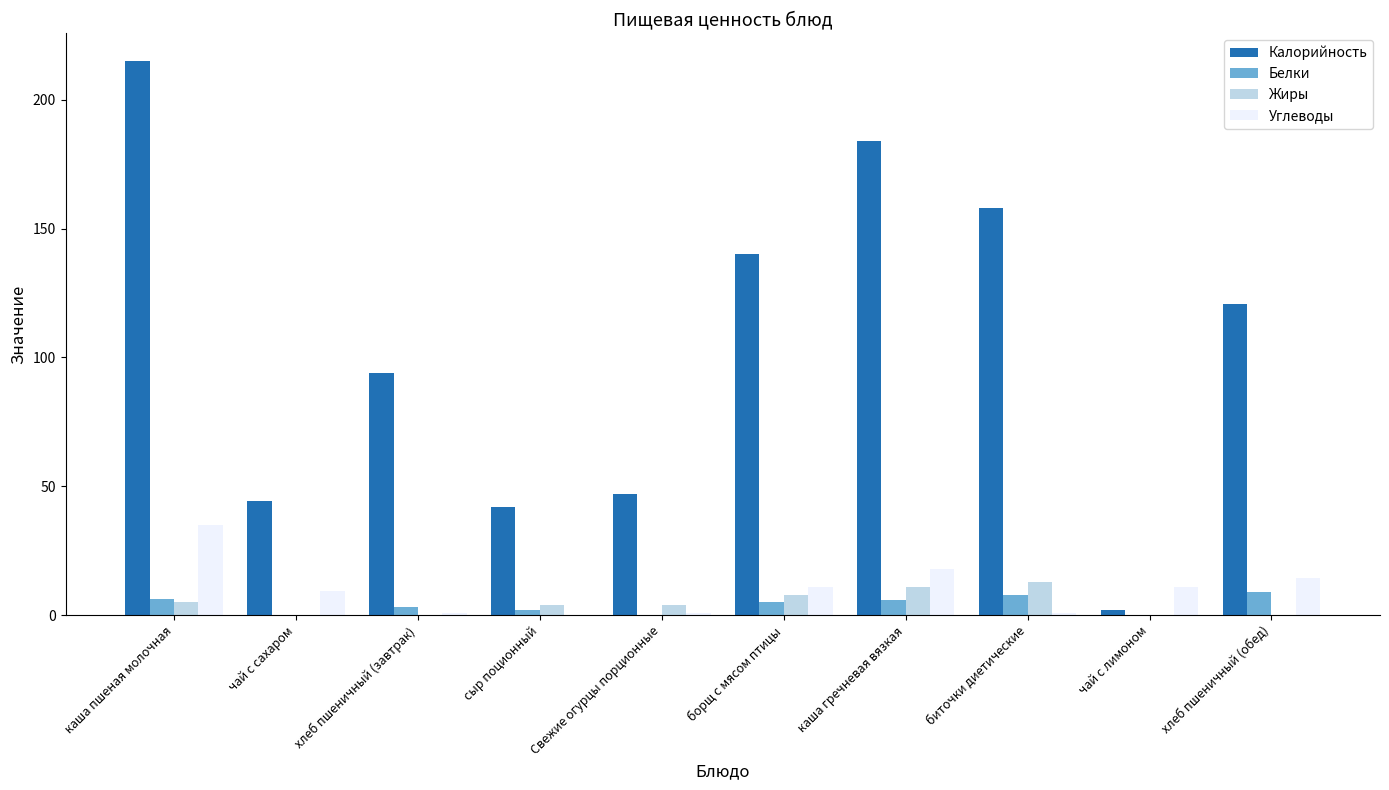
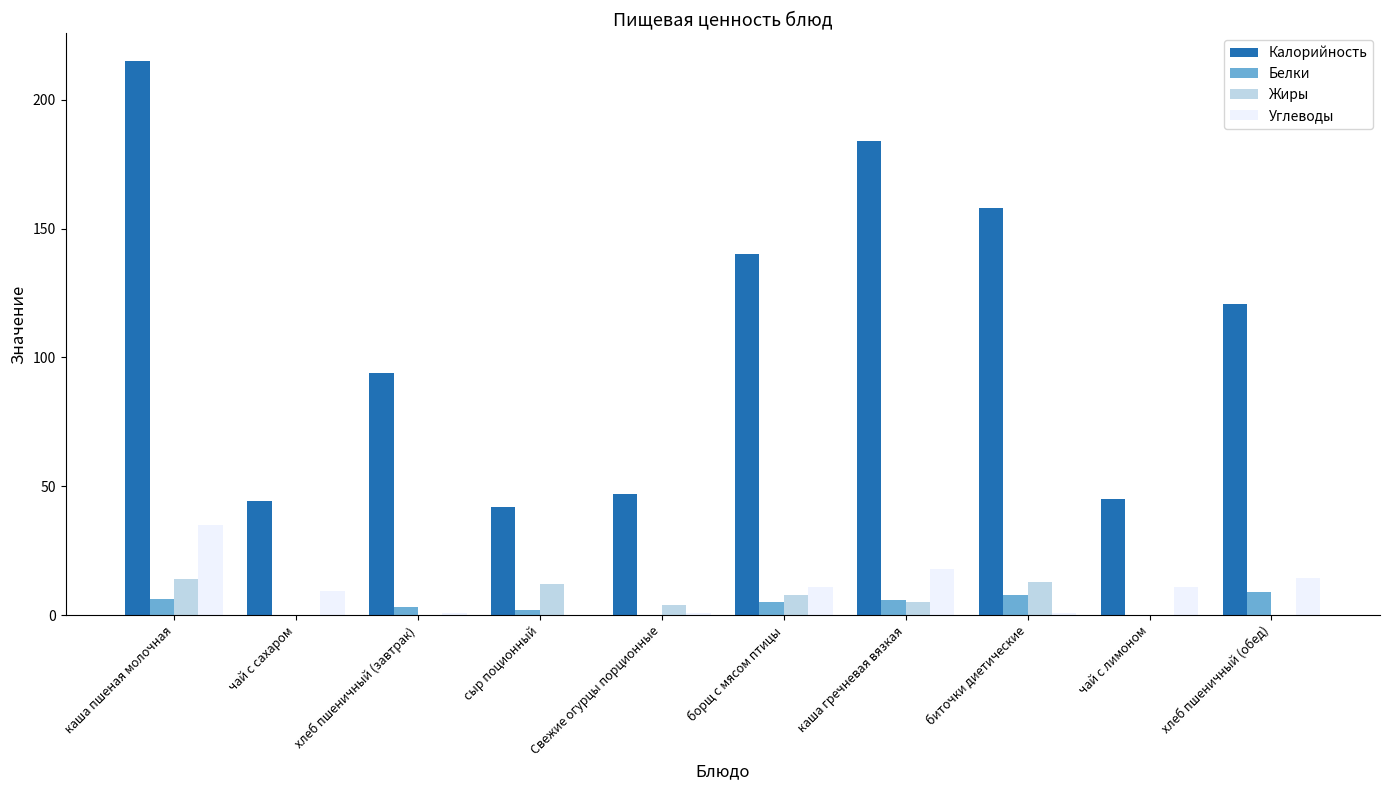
Жиры, каша пшеная молочная: 5 -> 14
Жиры, сыр поционный: 4 -> 12
Жиры, каша гречневая вязкая: 11 -> 5
Калорийность, чай с лимоном: 2 -> 45
